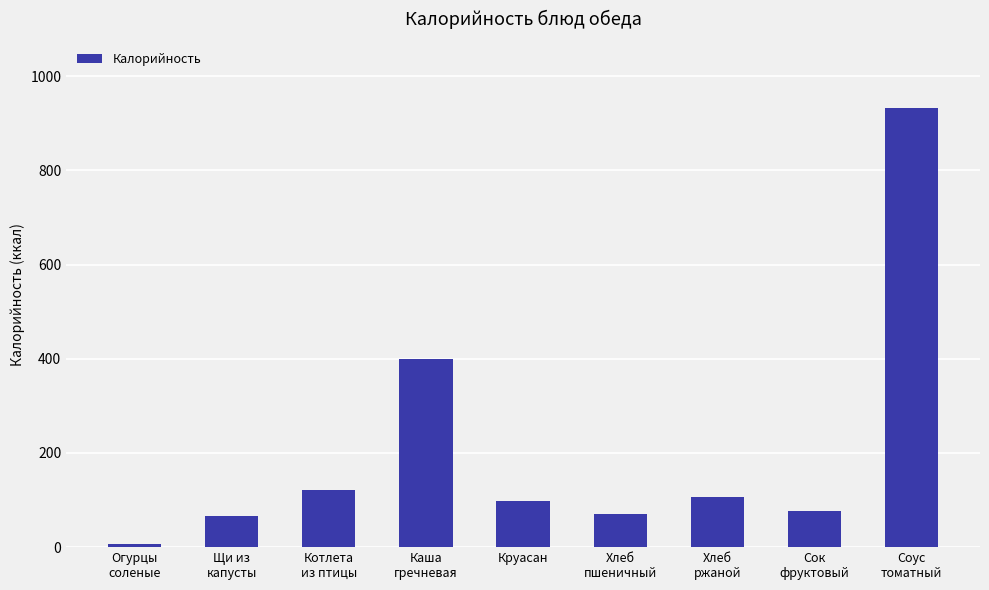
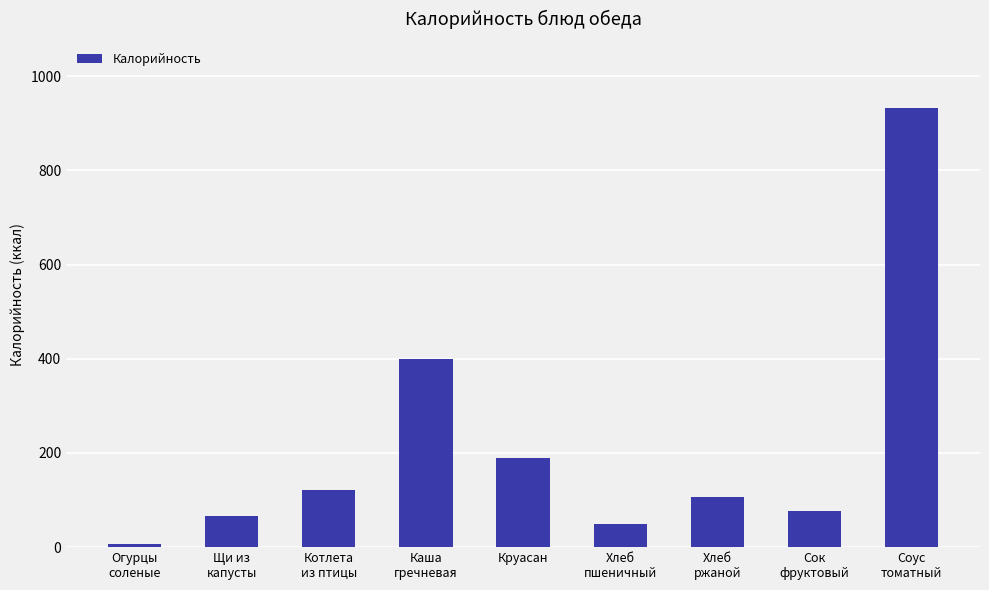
Круасан: 100 -> 190
Хлеб пшеничный: 70 -> 50
